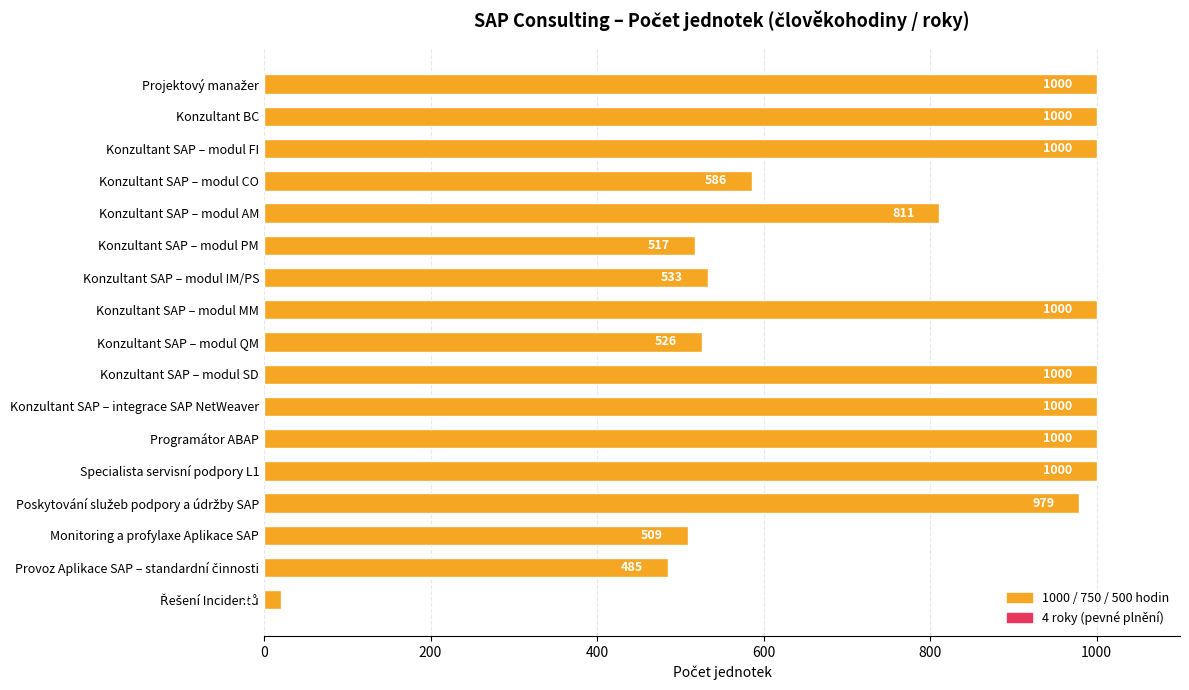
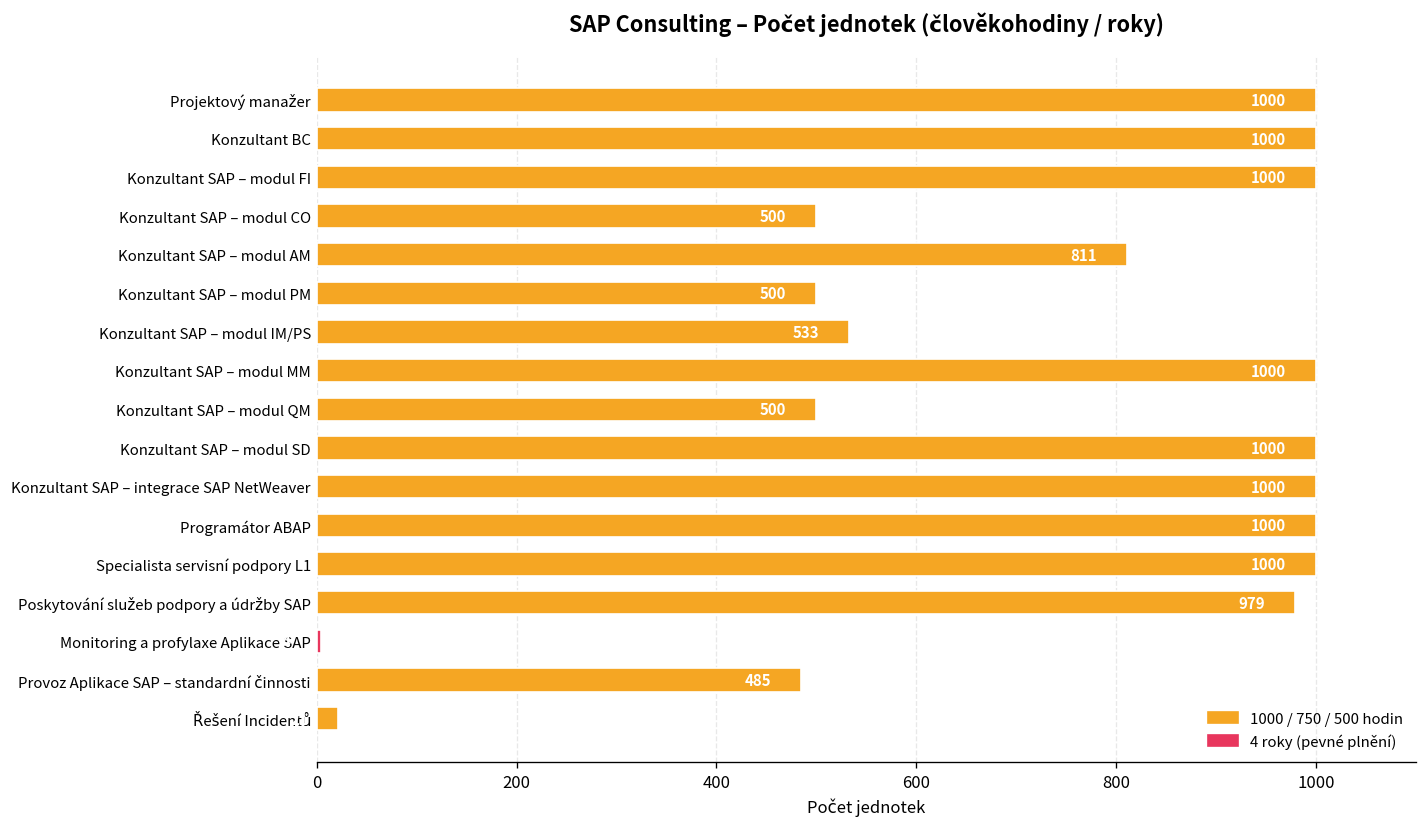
Konzultant SAP – modul CO: 586 -> 500
Konzultant SAP – modul PM: 517 -> 500
Konzultant SAP – modul QM: 526 -> 500
Monitoring a profylaxe Aplikace SAP: 510 -> 0
